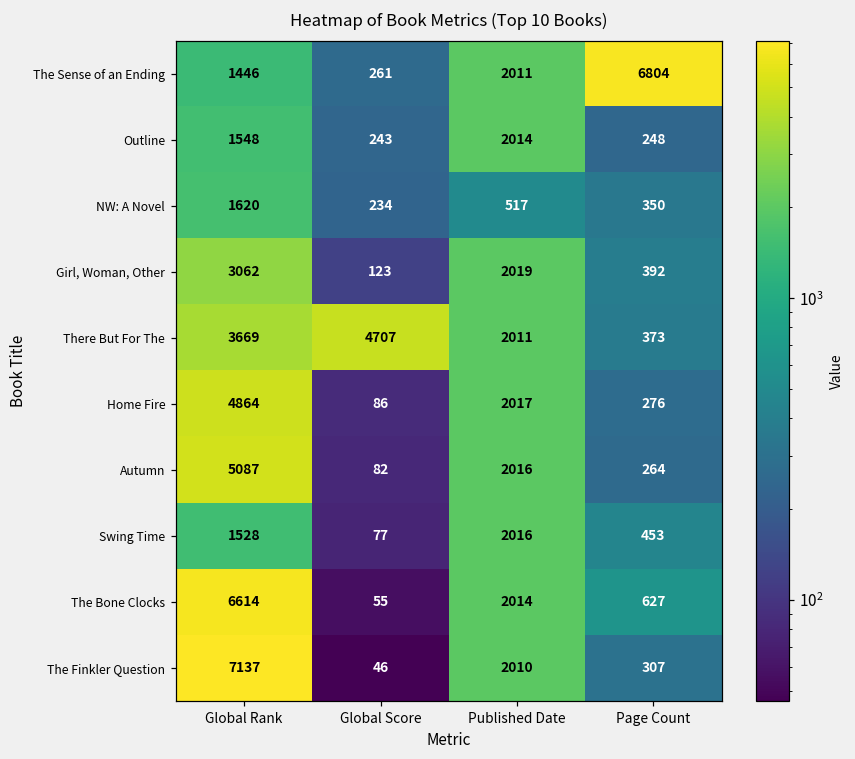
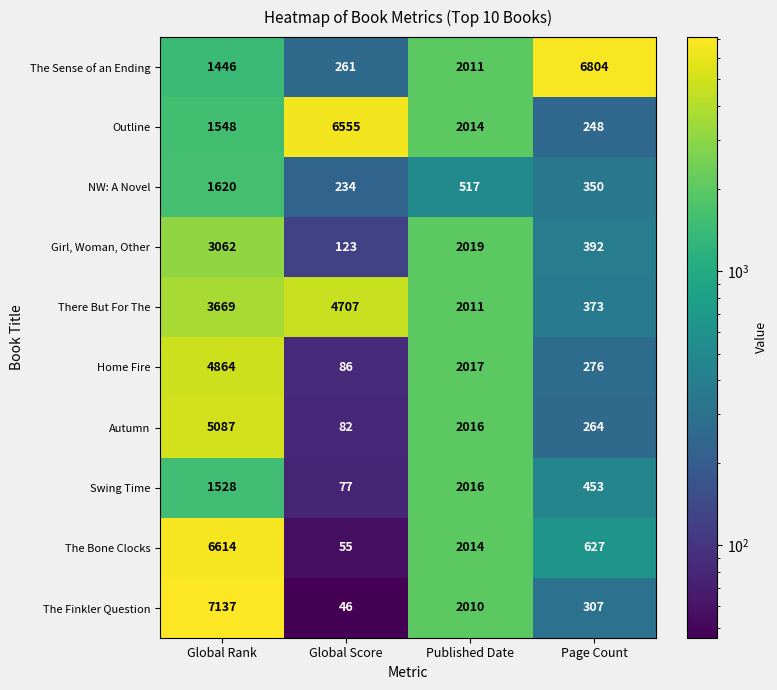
Outline, Global Score: 243 -> 6555
